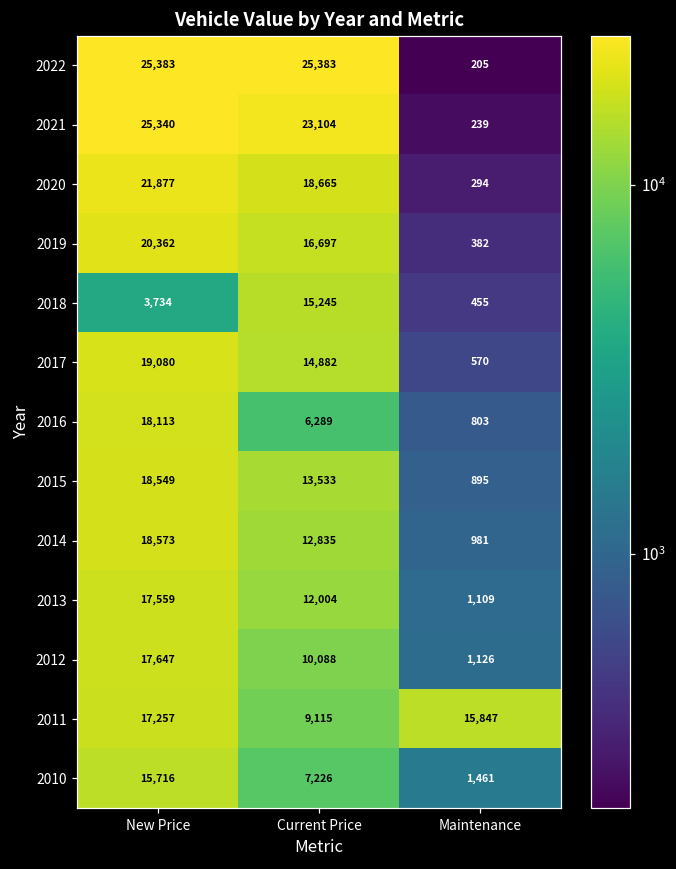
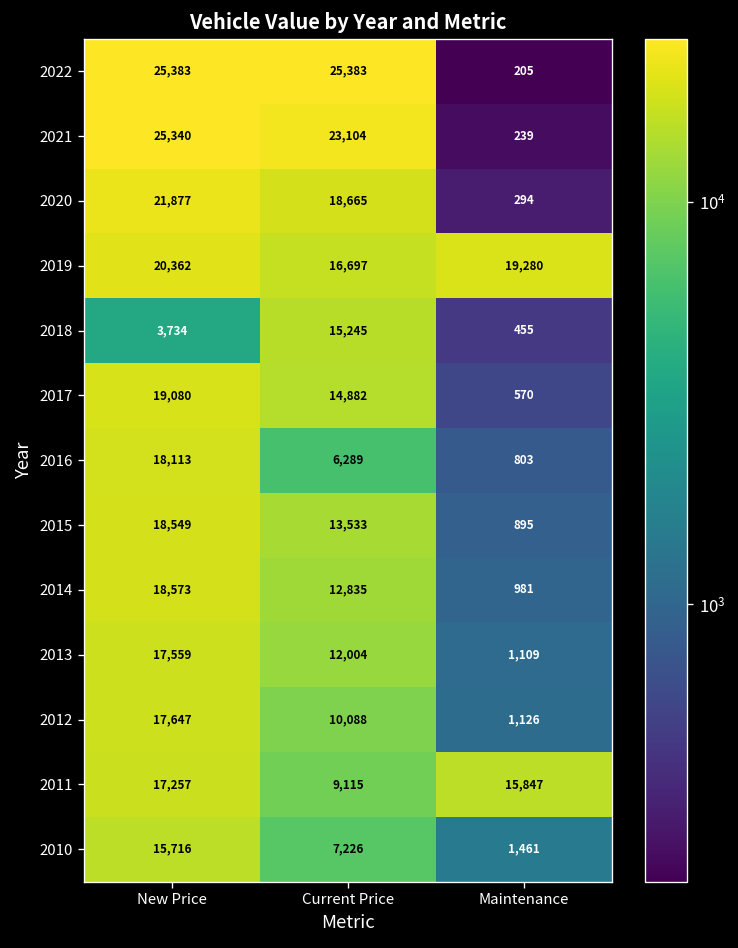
2019, Maintenance: 382 -> 19,280
